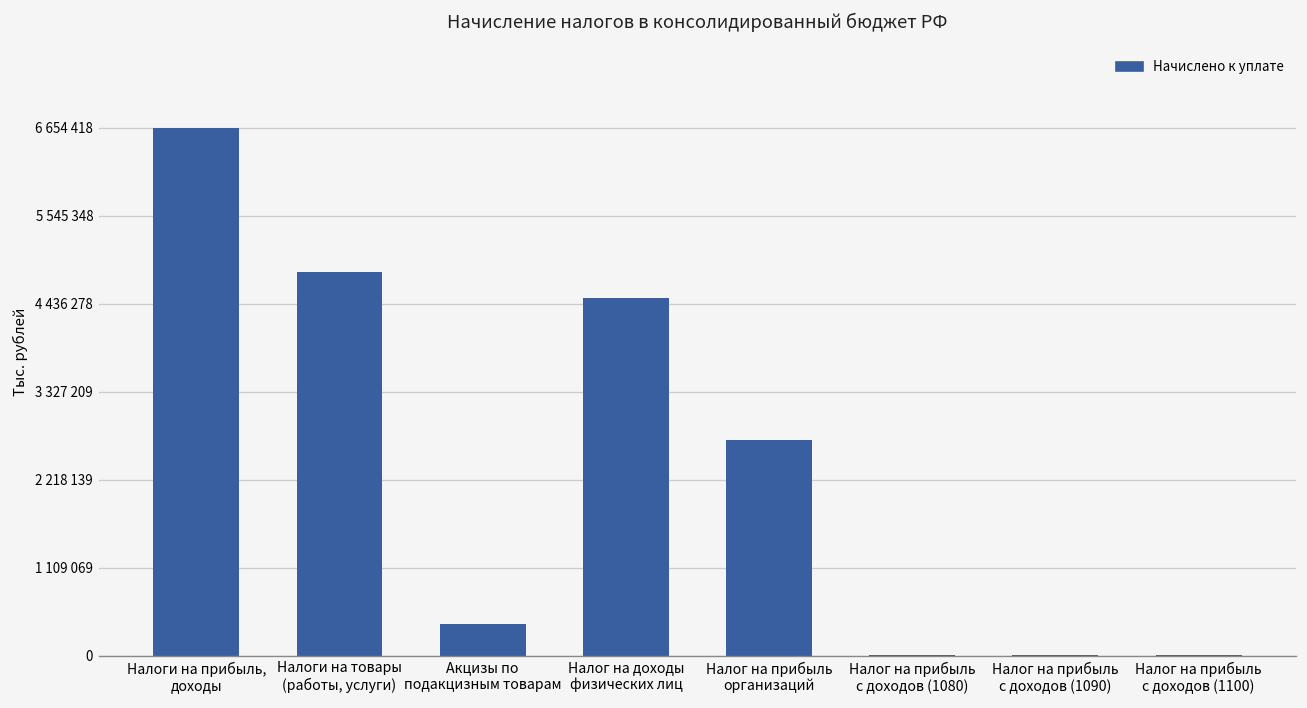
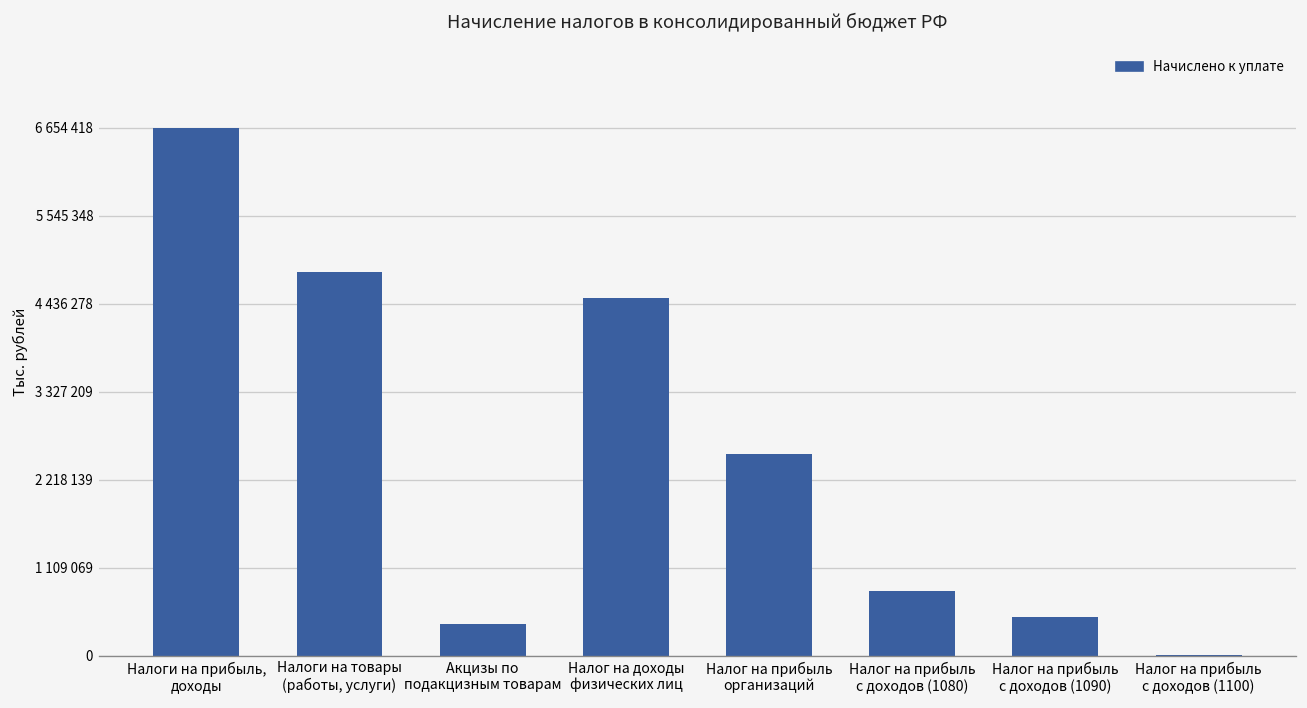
Налог на прибыль организаций: 2700000 -> 2500000
Налог на прибыль с доходов (1080): 0 -> 800000
Налог на прибыль с доходов (1090): 0 -> 500000
